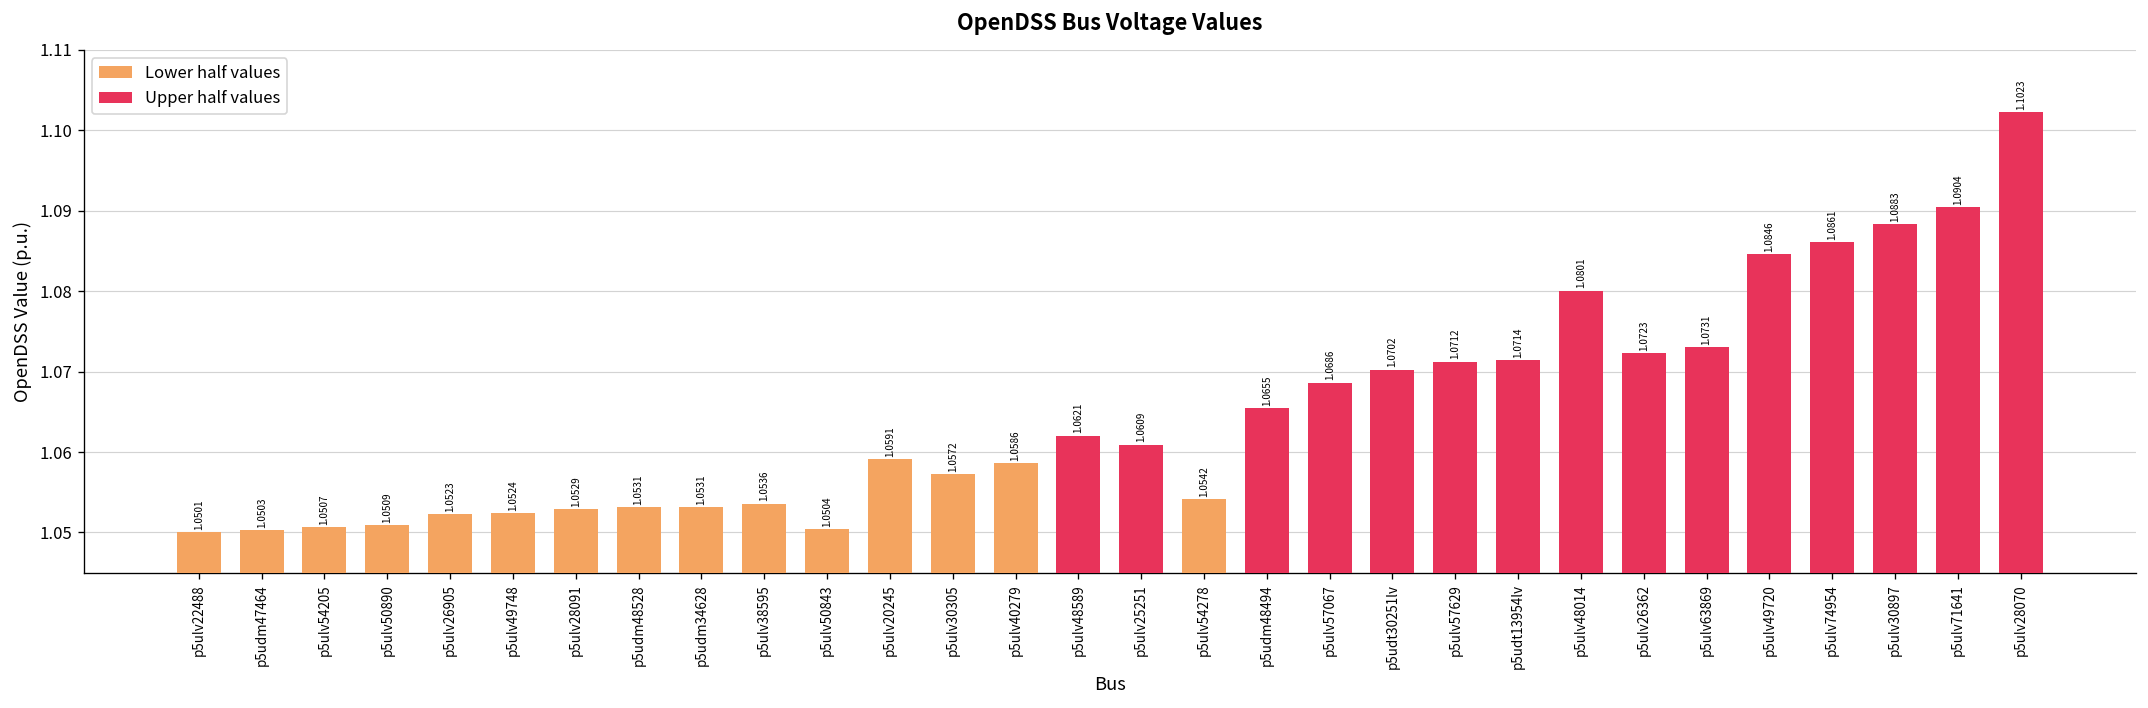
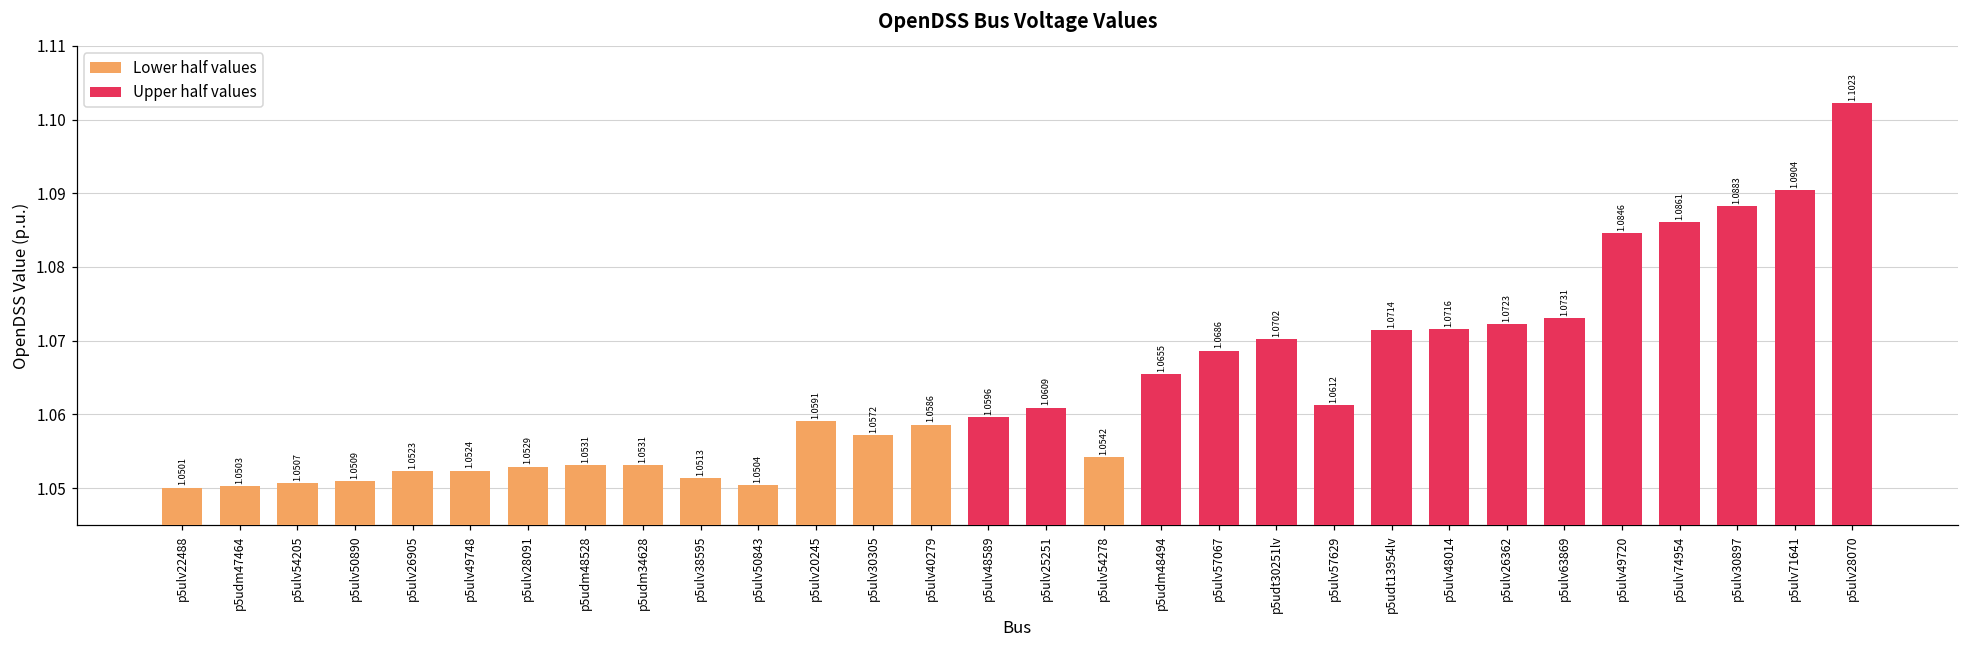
Lower half values, p5ulv38595: 1.0536 -> 1.0513
Upper half values, p5ulv48589: 1.0621 -> 1.0596
Upper half values, p5ulv57629: 1.0712 -> 1.0612
Upper half values, p5ulv48014: 1.0801 -> 1.0716
